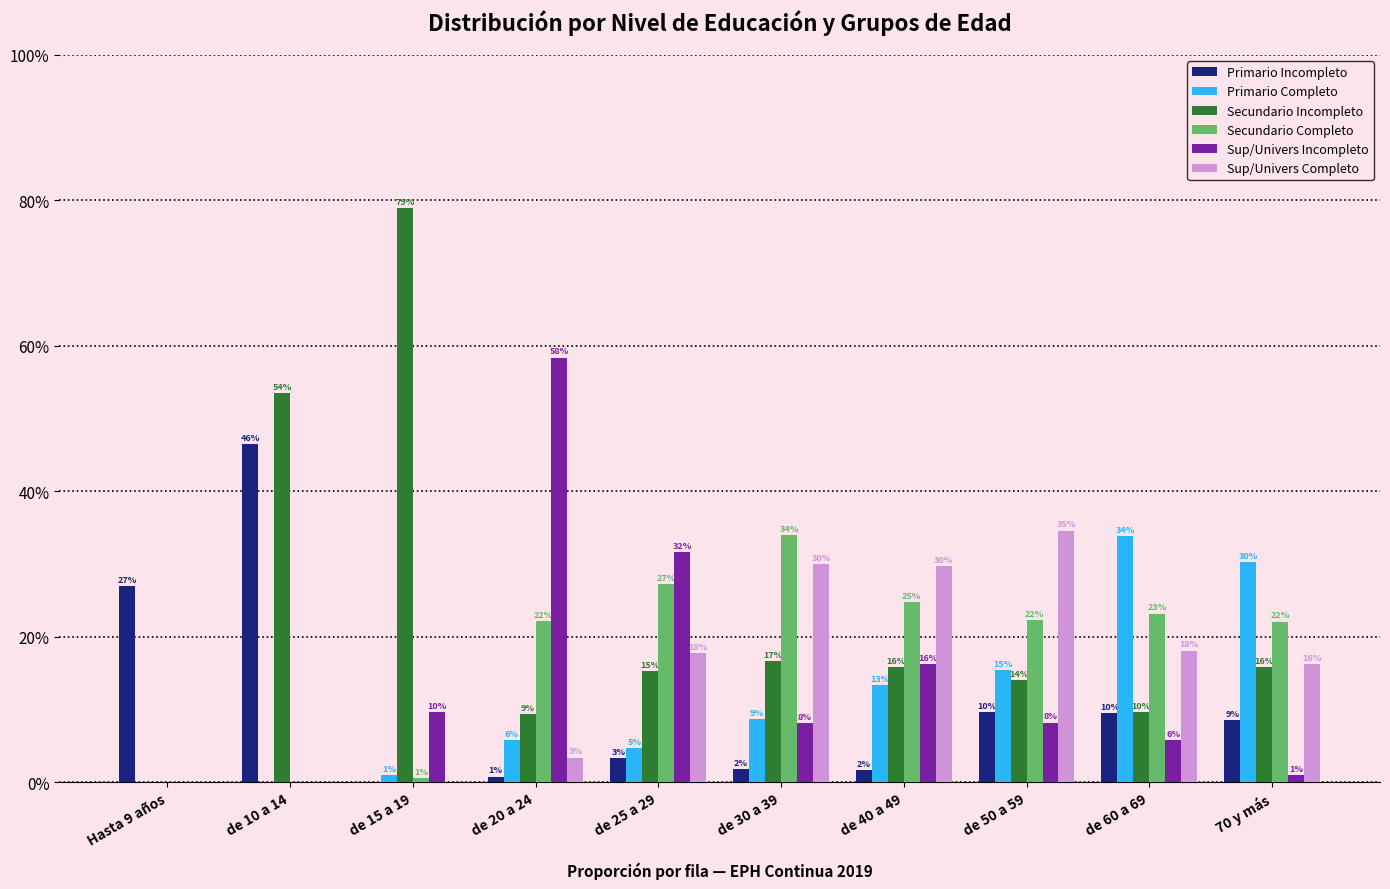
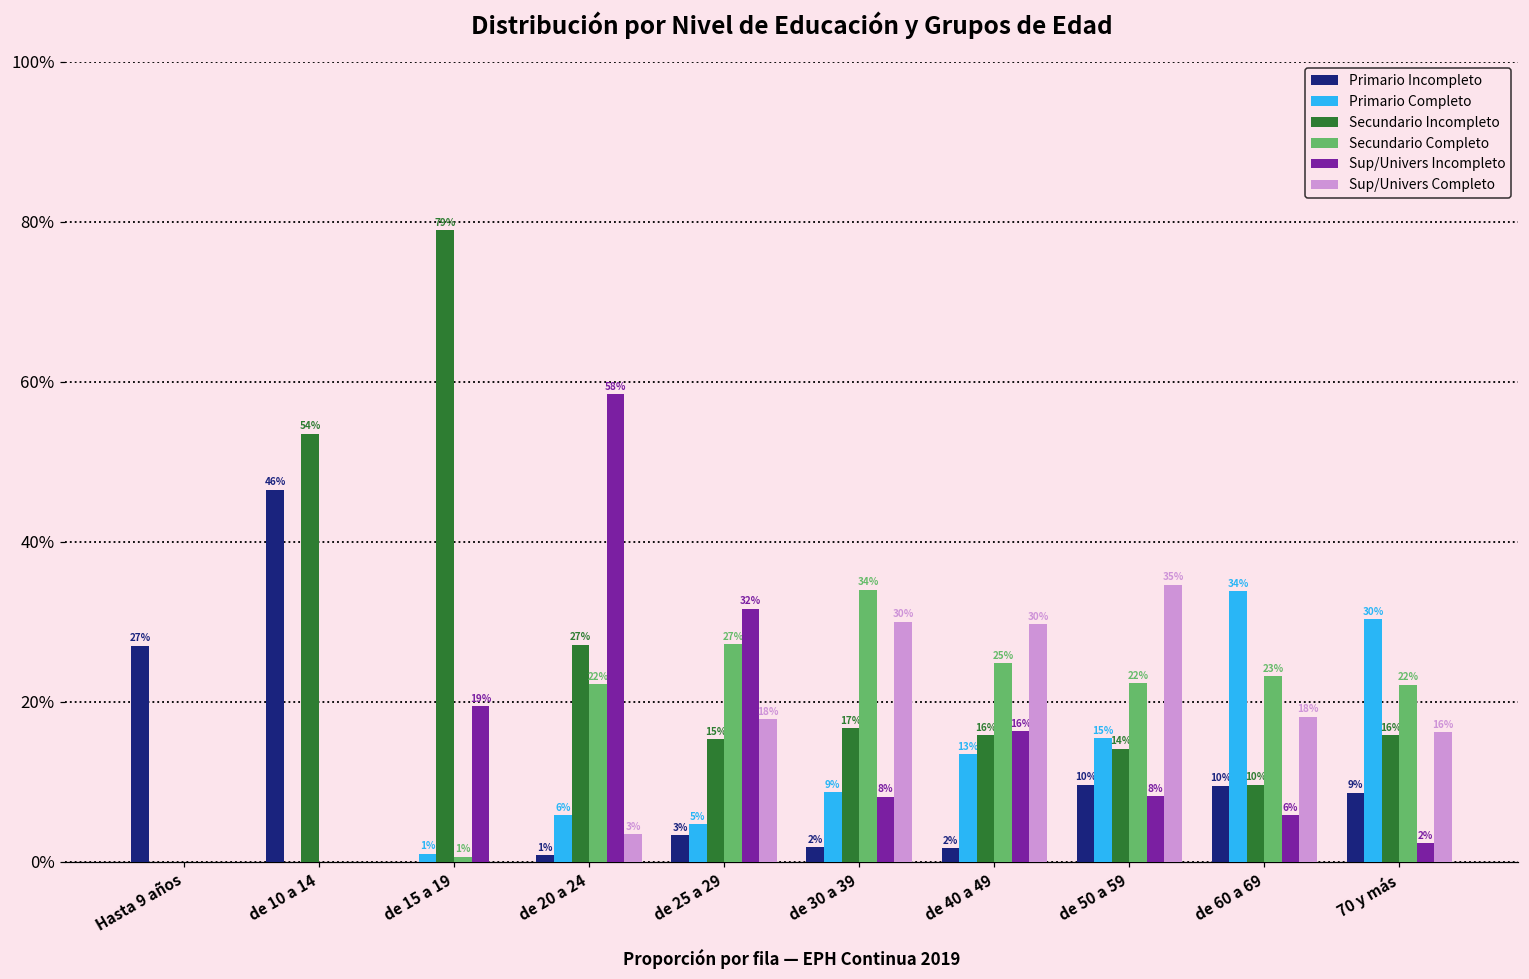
Sup/Univers Incompleto, de 15 a 19: 10% -> 19%
Secundario Incompleto, de 20 a 24: 9% -> 27%
Sup/Univers Incompleto, 70 y más: 1% -> 2%
